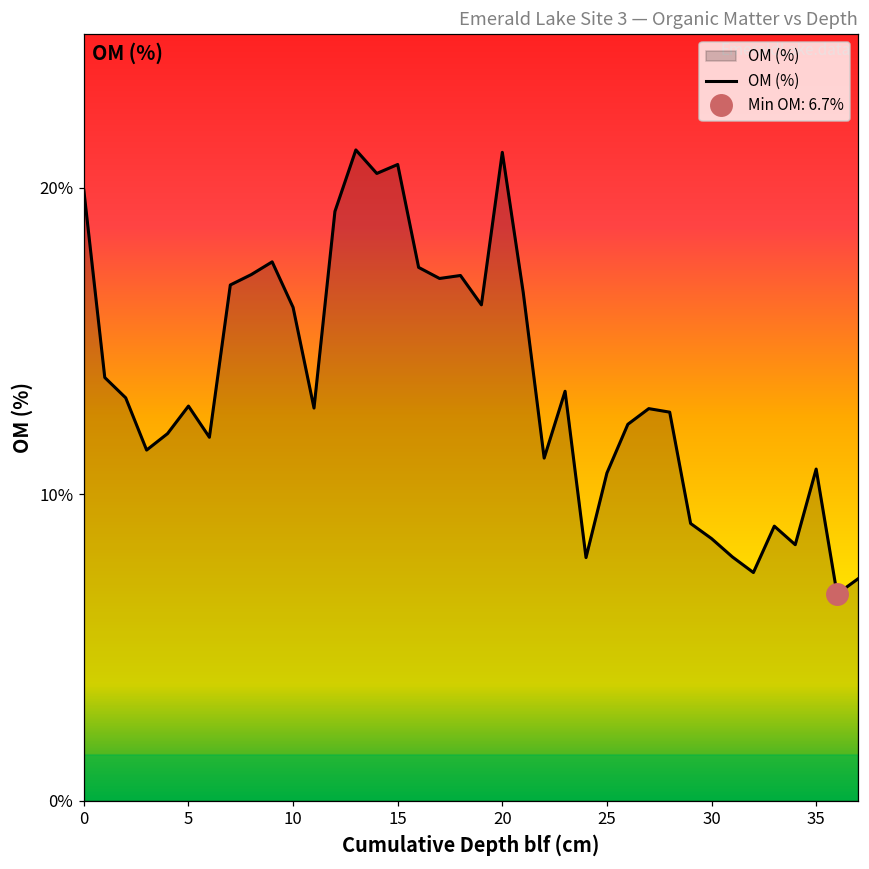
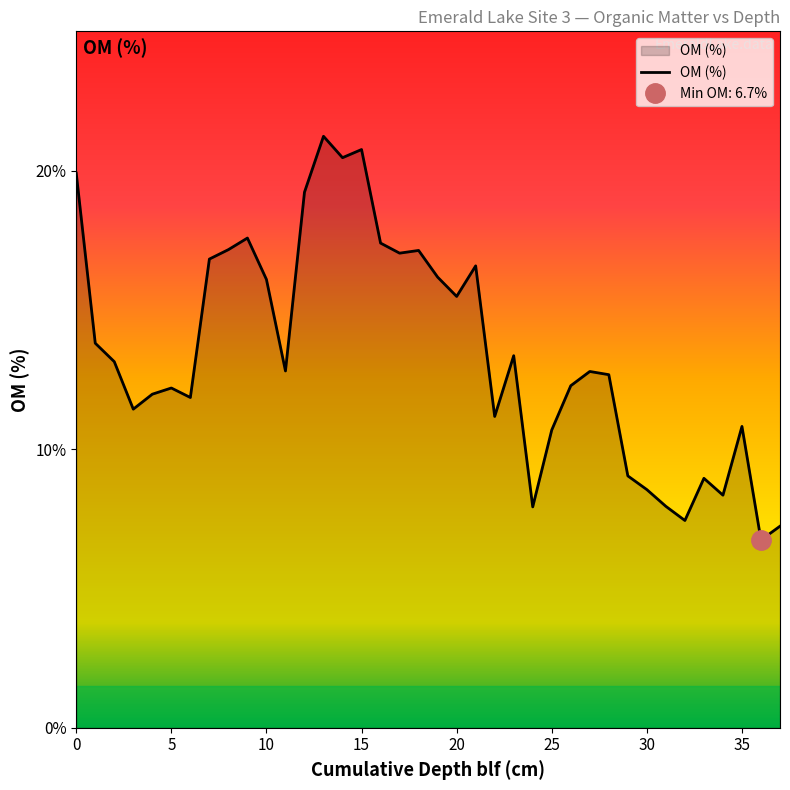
OM (%), 5: 12.9% -> 12.2%
OM (%), 20: 21.2% -> 15.5%
